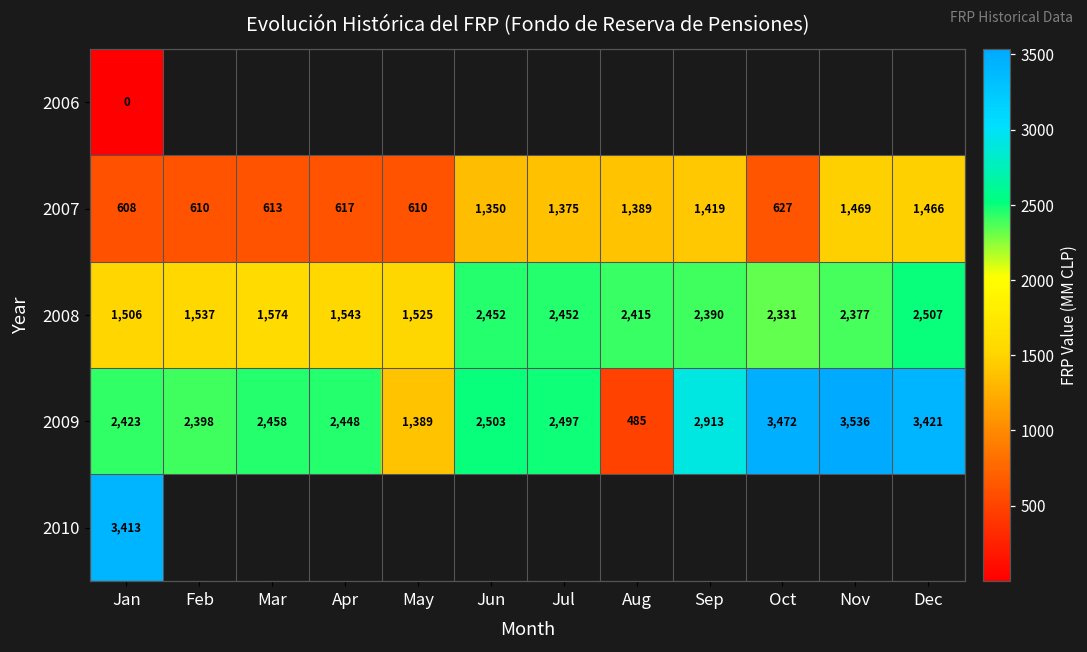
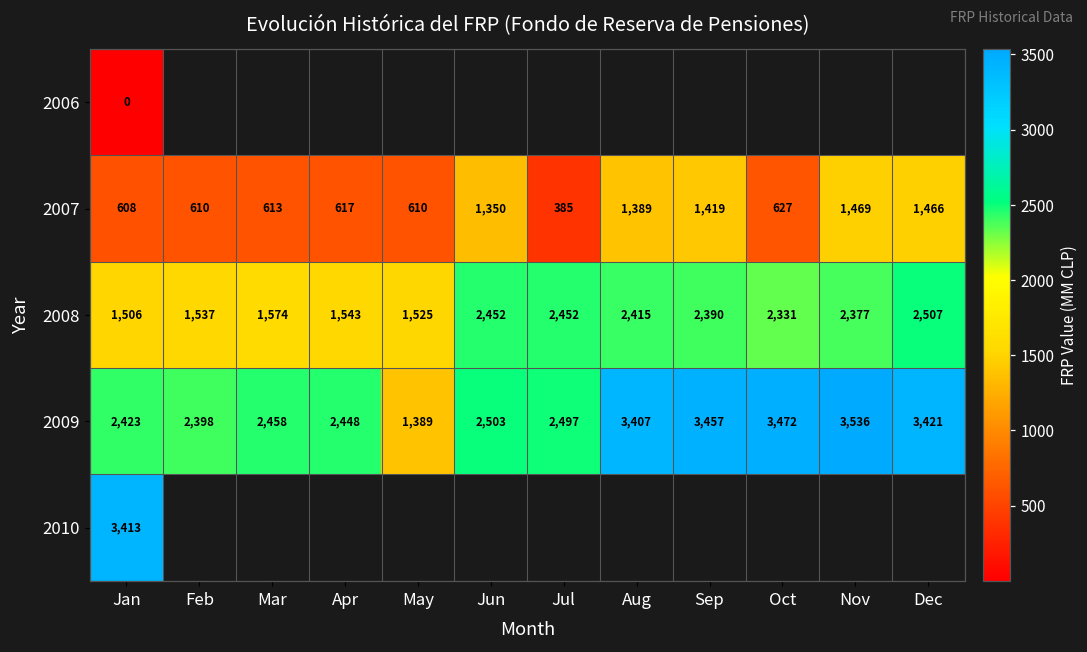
2007, Jul: 1,375 -> 385
2009, Aug: 485 -> 3,407
2009, Sep: 2,913 -> 3,457
